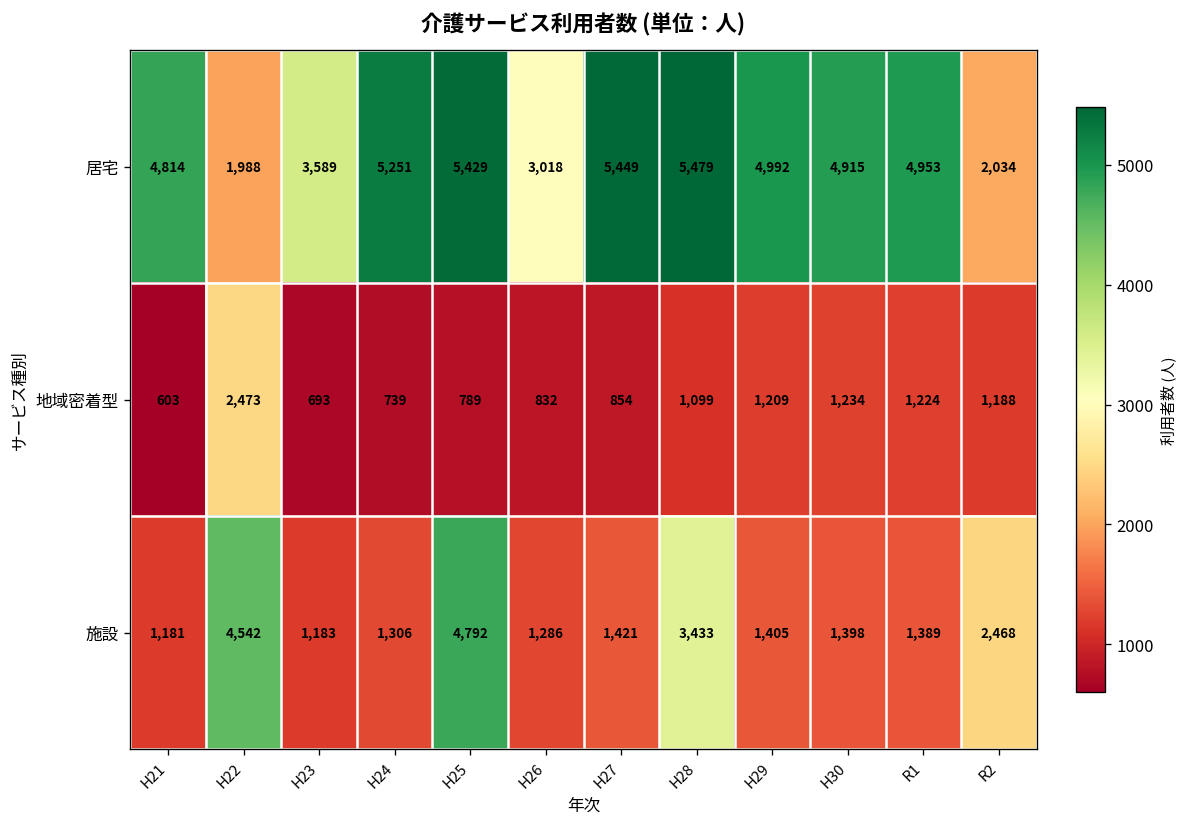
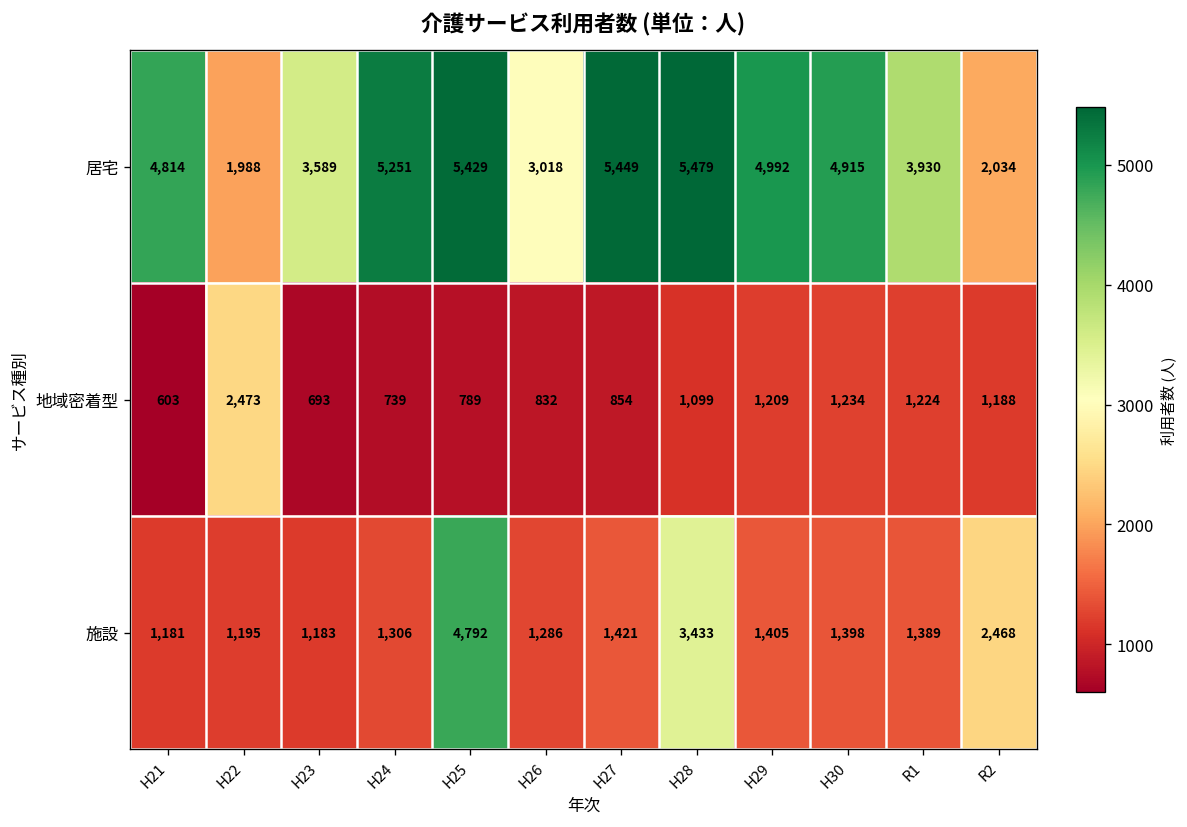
居宅, R1: 4,953 -> 3,930
施設, H22: 4,542 -> 1,195
